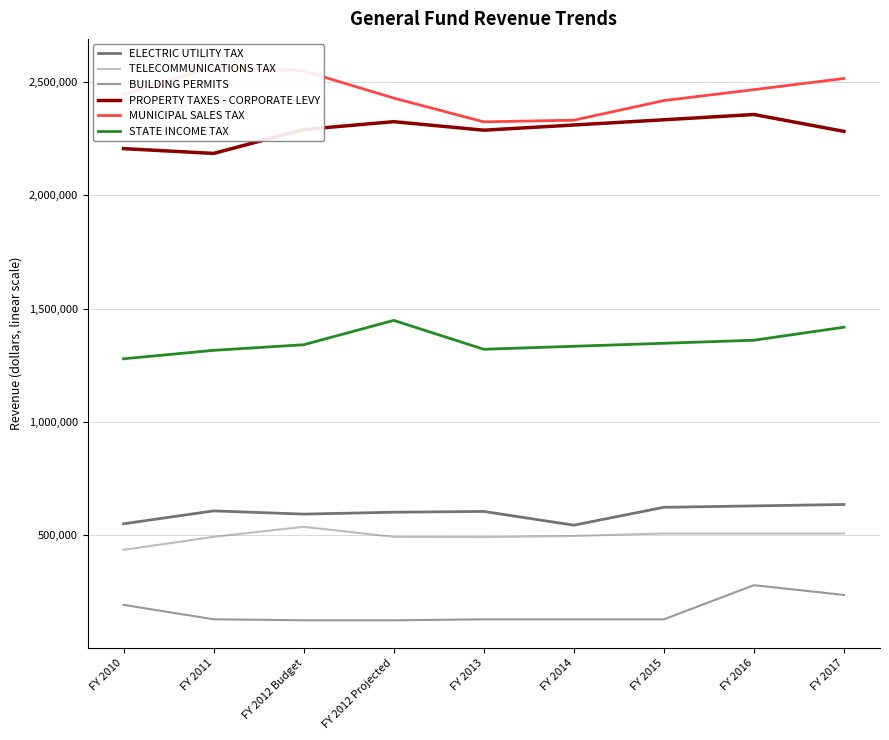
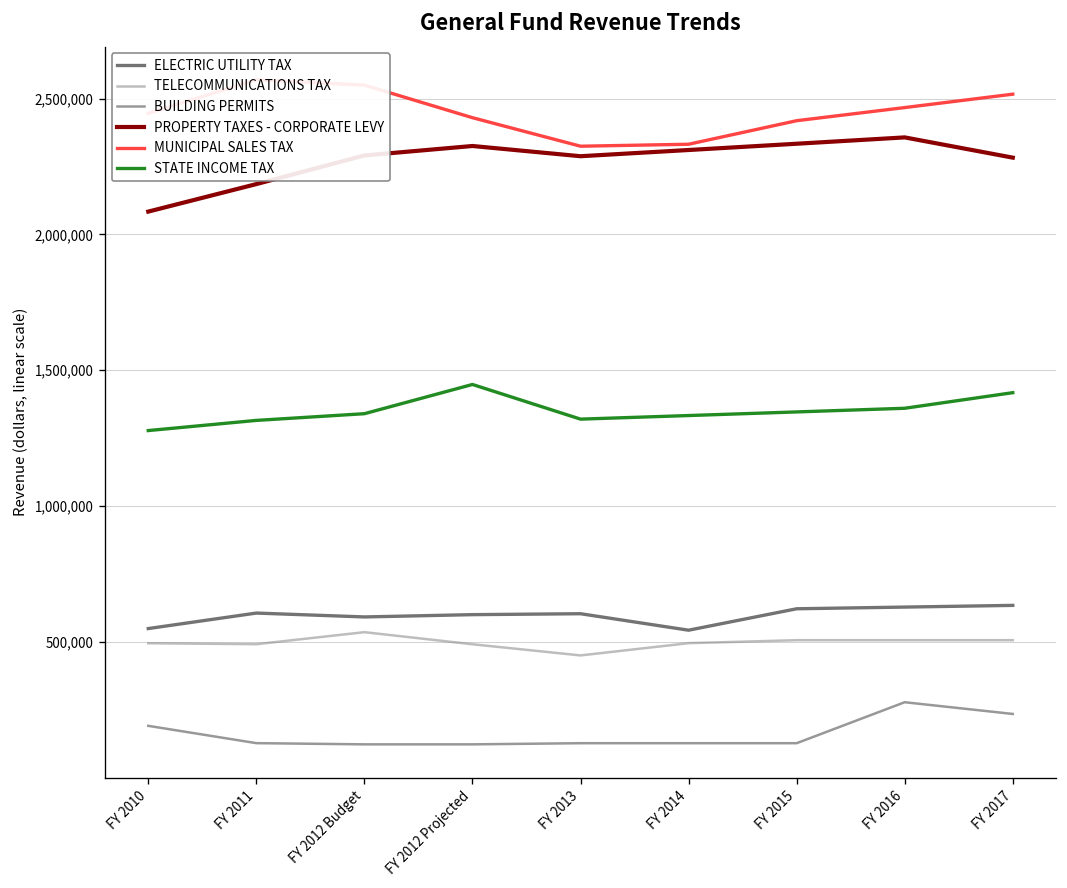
TELECOMMUNICATIONS TAX, FY 2010: 430,000 -> 490,000
PROPERTY TAXES - CORPORATE LEVY, FY 2010: 2,210,000 -> 2,080,000
TELECOMMUNICATIONS TAX, FY 2013: 490,000 -> 450,000
